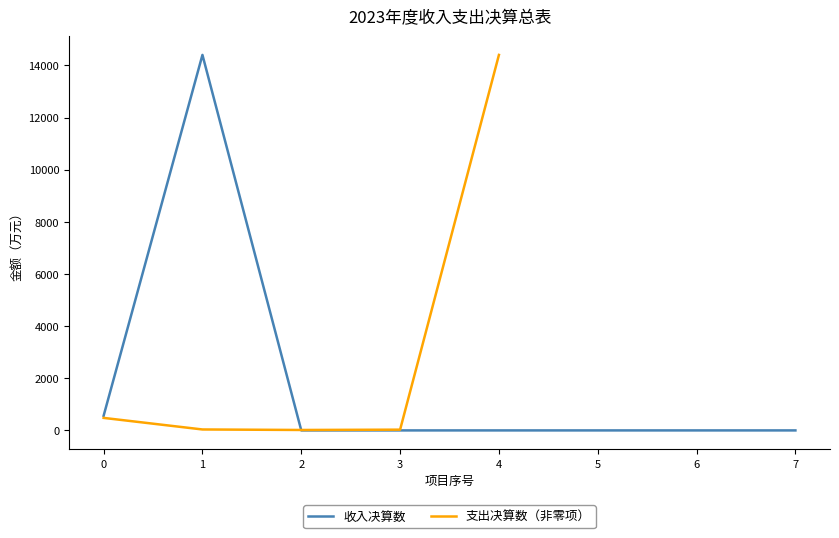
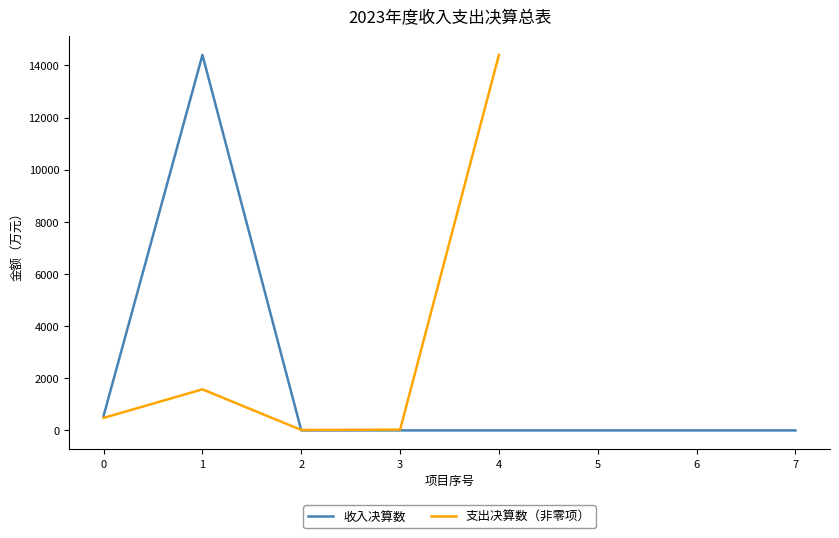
支出决算数（非零项）, 1: 0 -> 1600
